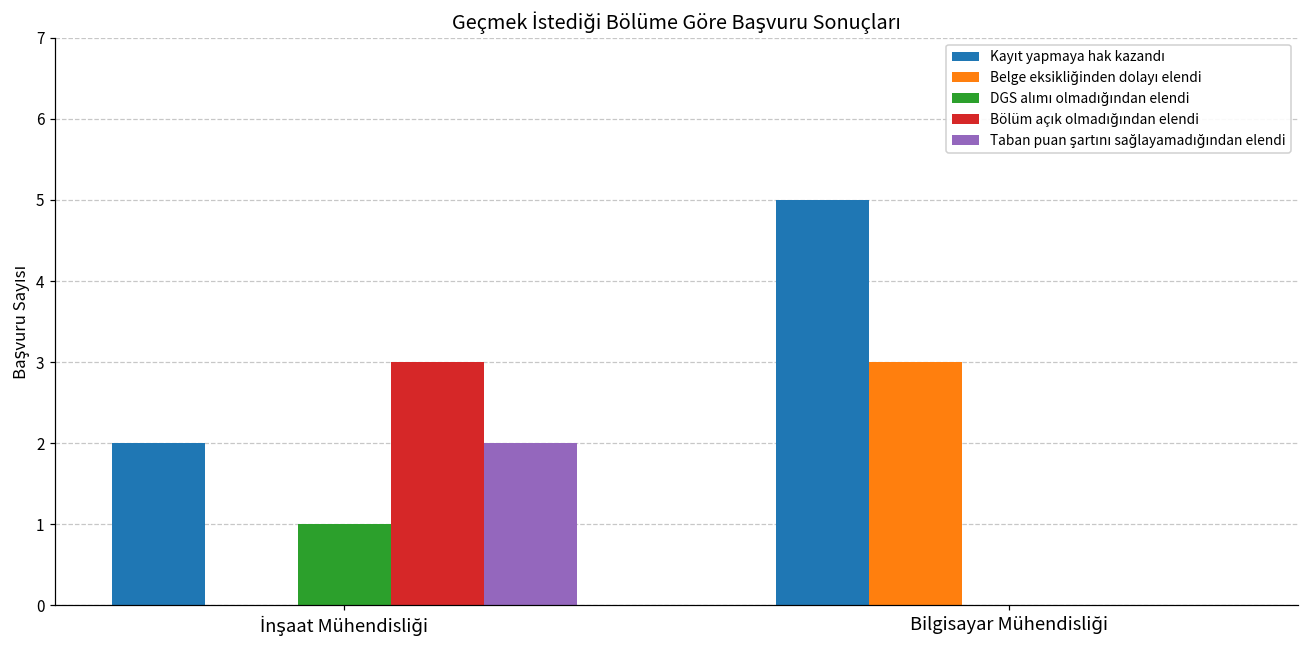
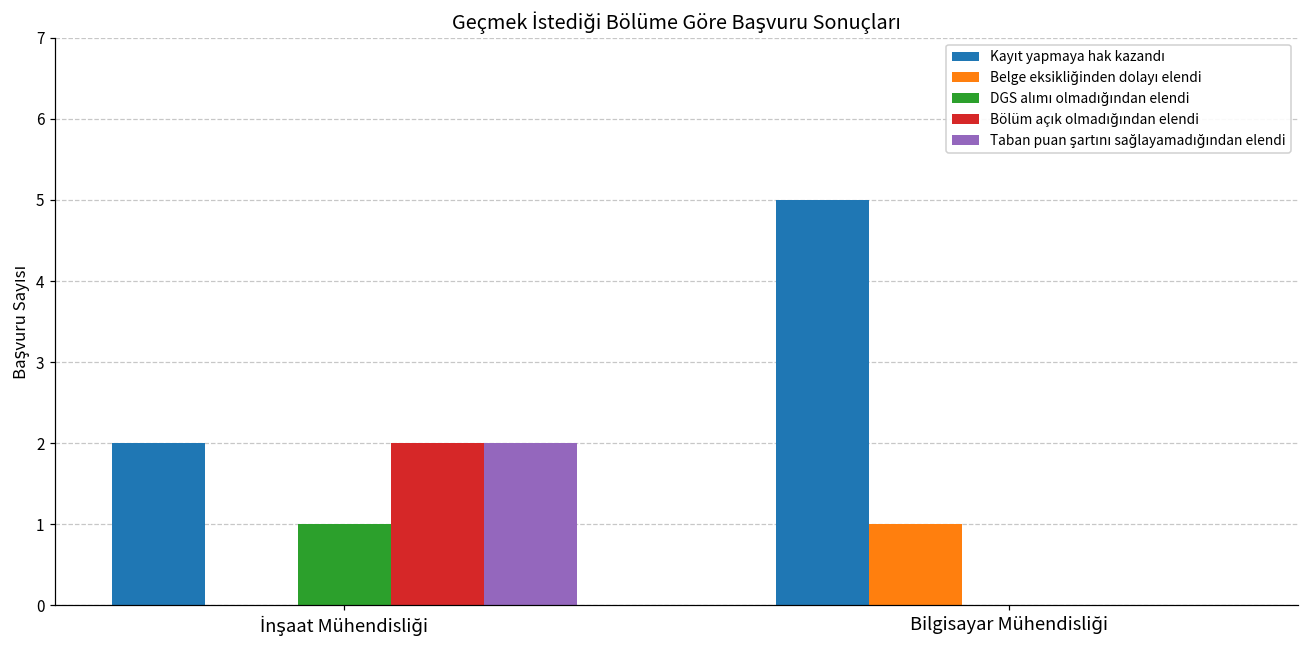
Bölüm açık olmadığından elendi, İnşaat Mühendisliği: 3 -> 2
Belge eksikliğinden dolayı elendi, Bilgisayar Mühendisliği: 3 -> 1
